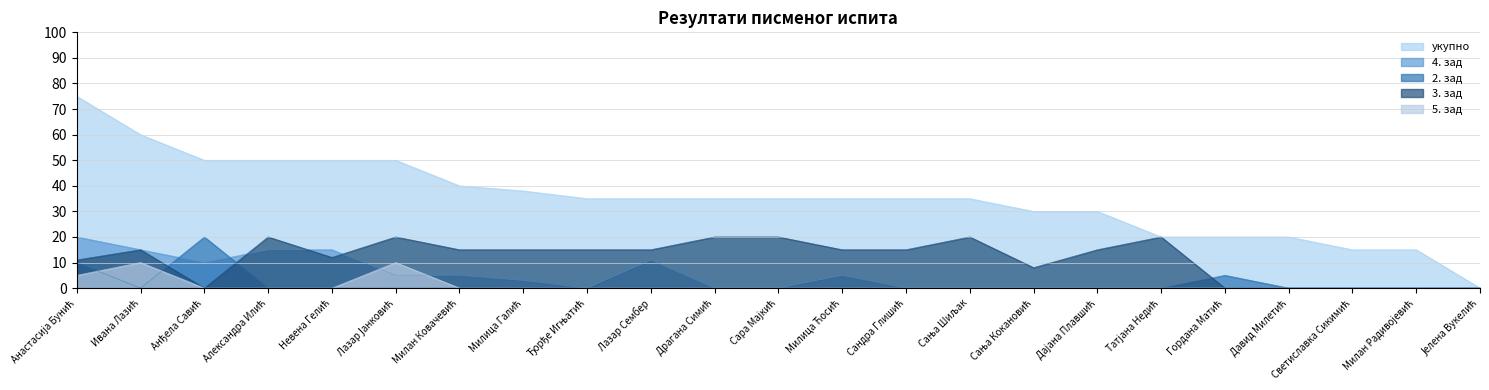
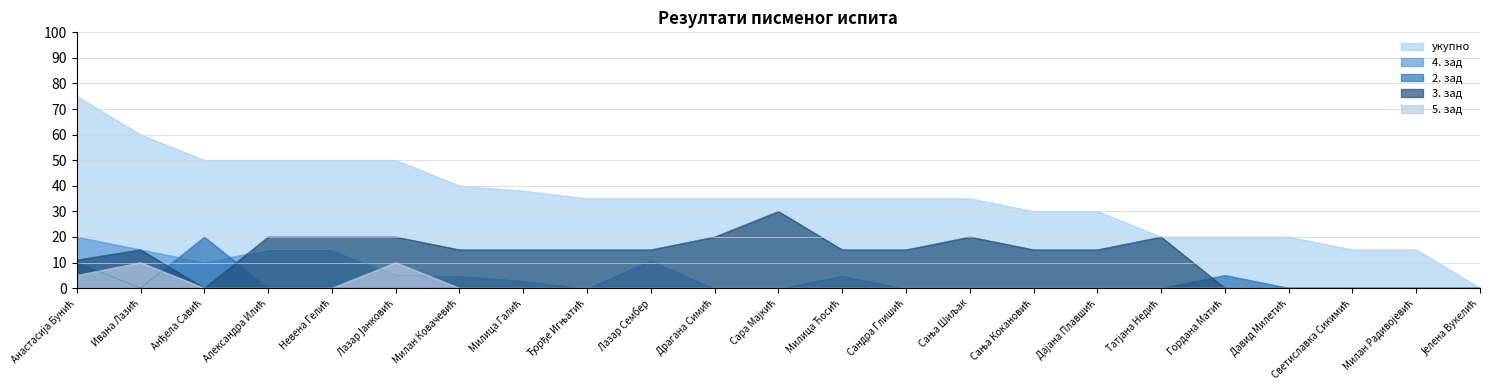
3. зад, Невена Гелић: 12 -> 20
3. зад, Сара Мајкић: 20 -> 30
3. зад, Сања Кокановић: 8 -> 15
